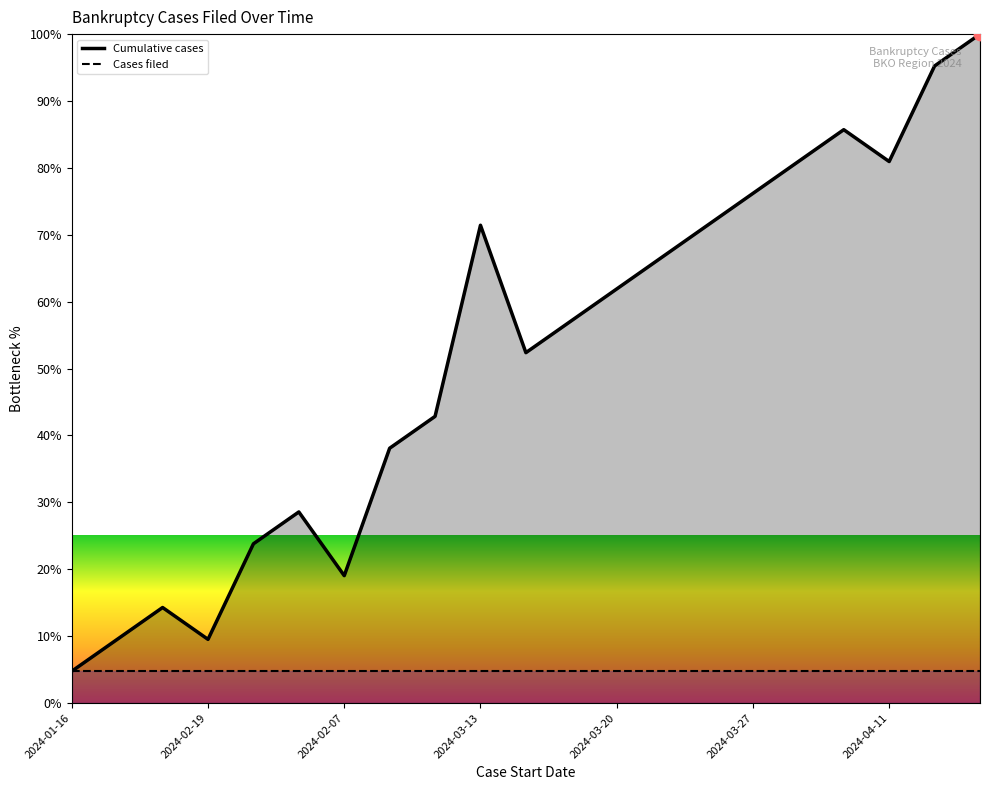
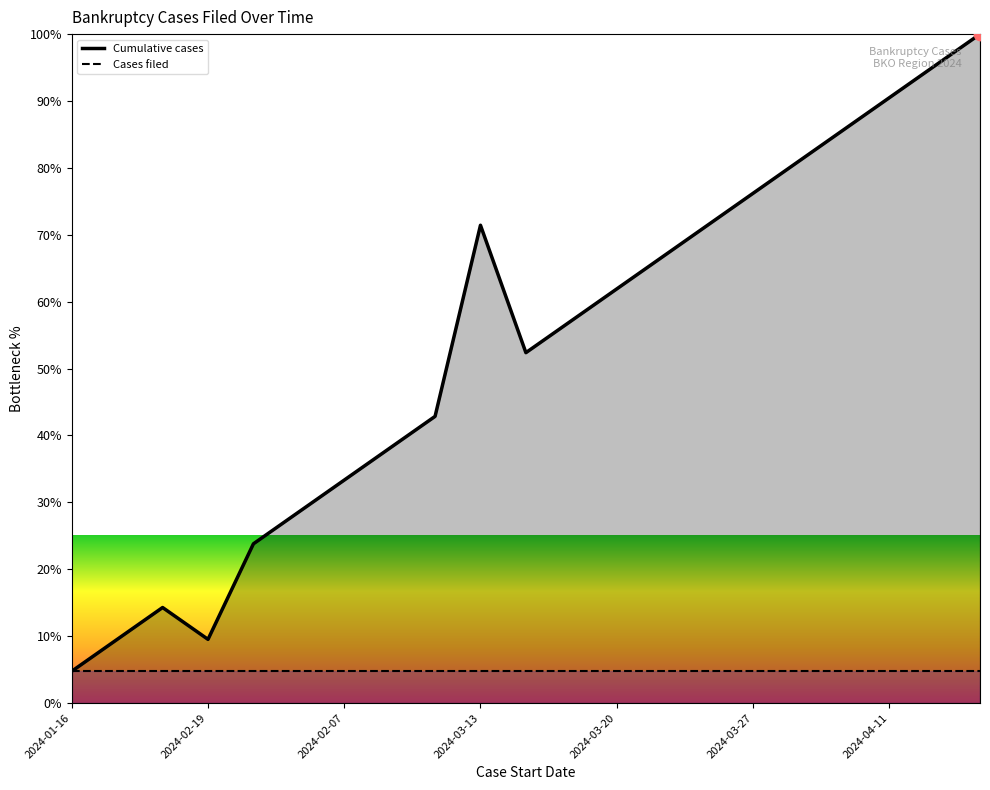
Cumulative cases, 2024-02-07: 19% -> 33%
Cumulative cases, 2024-04-11: 81% -> 90%
